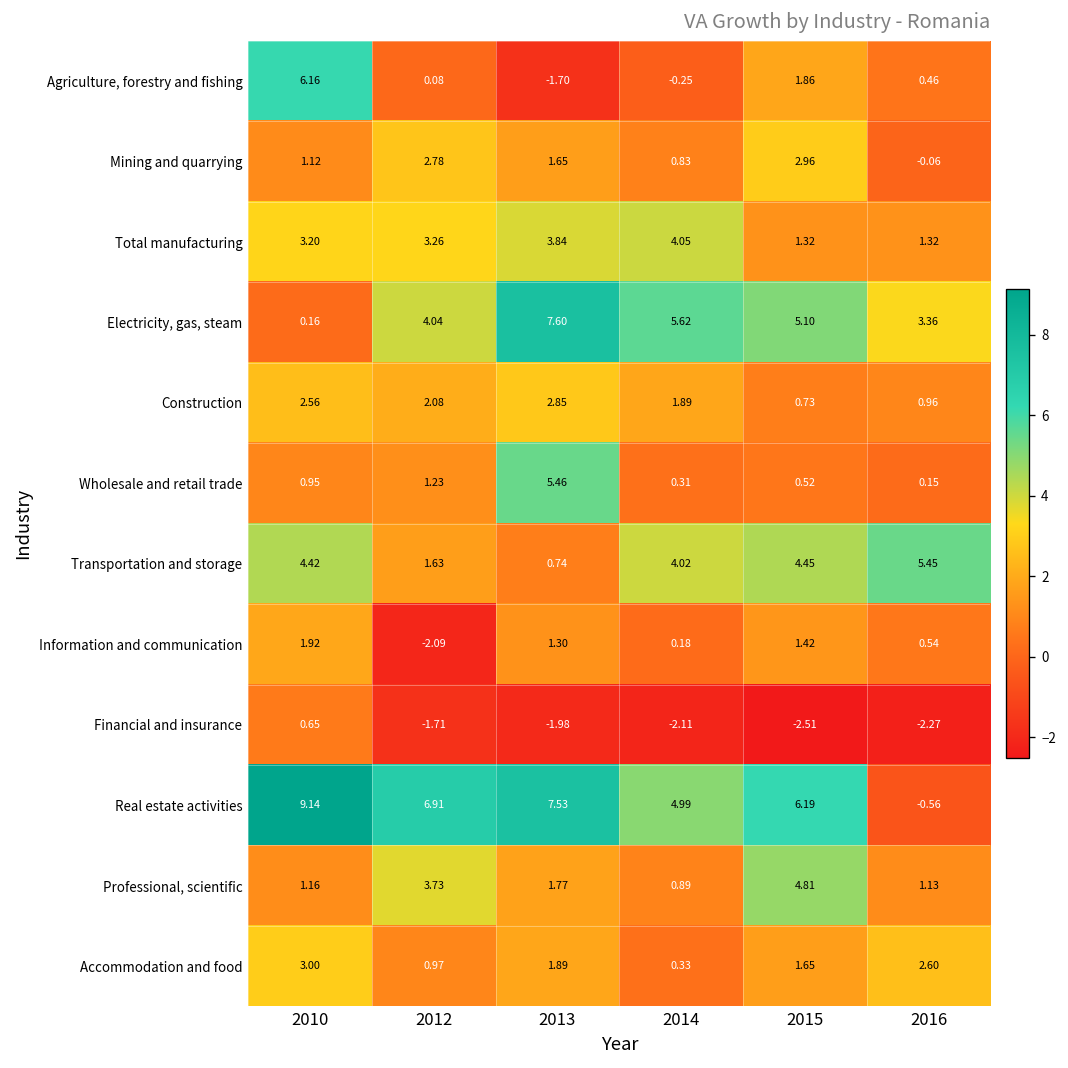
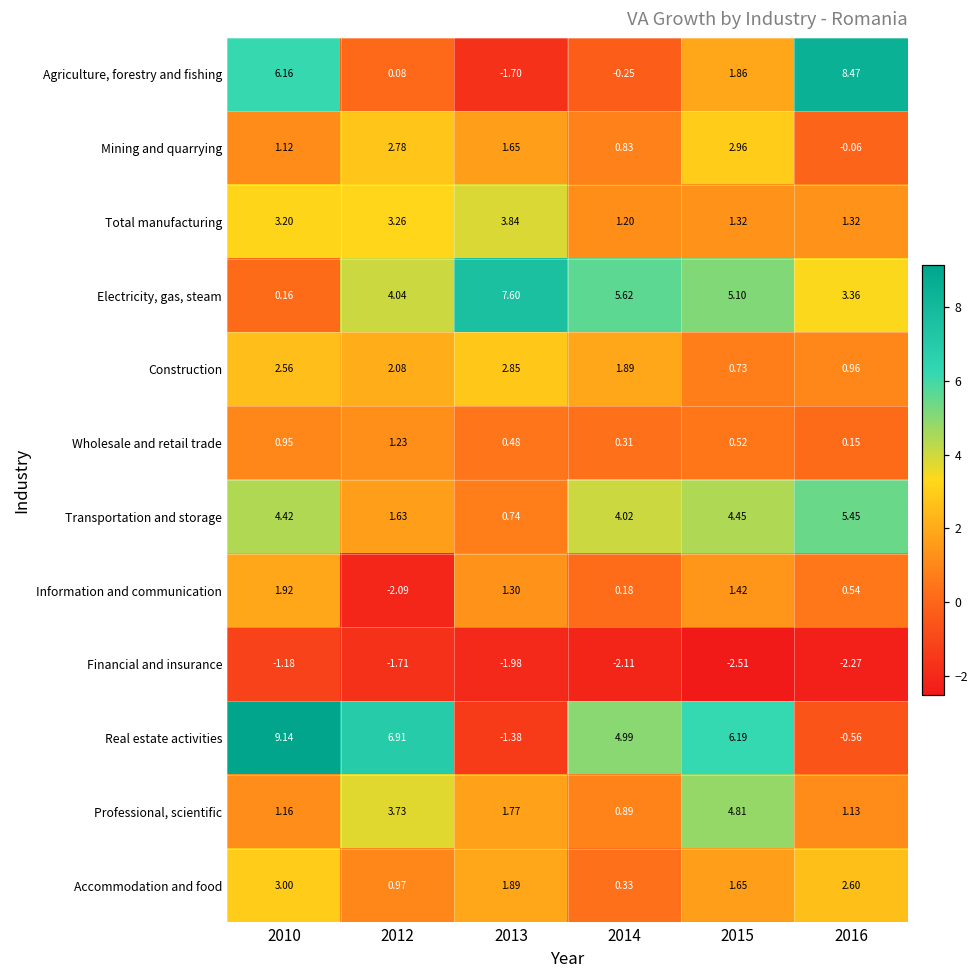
Agriculture, forestry and fishing, 2016: 0.46 -> 8.47
Total manufacturing, 2014: 4.05 -> 1.20
Wholesale and retail trade, 2013: 5.46 -> 0.48
Financial and insurance, 2010: 0.65 -> -1.18
Real estate activities, 2013: 7.53 -> -1.38
